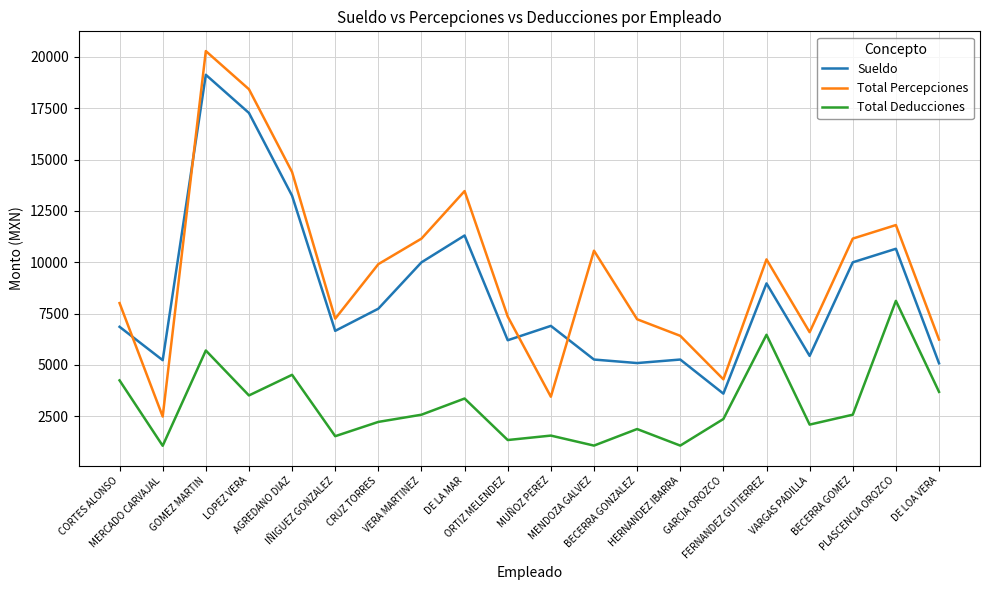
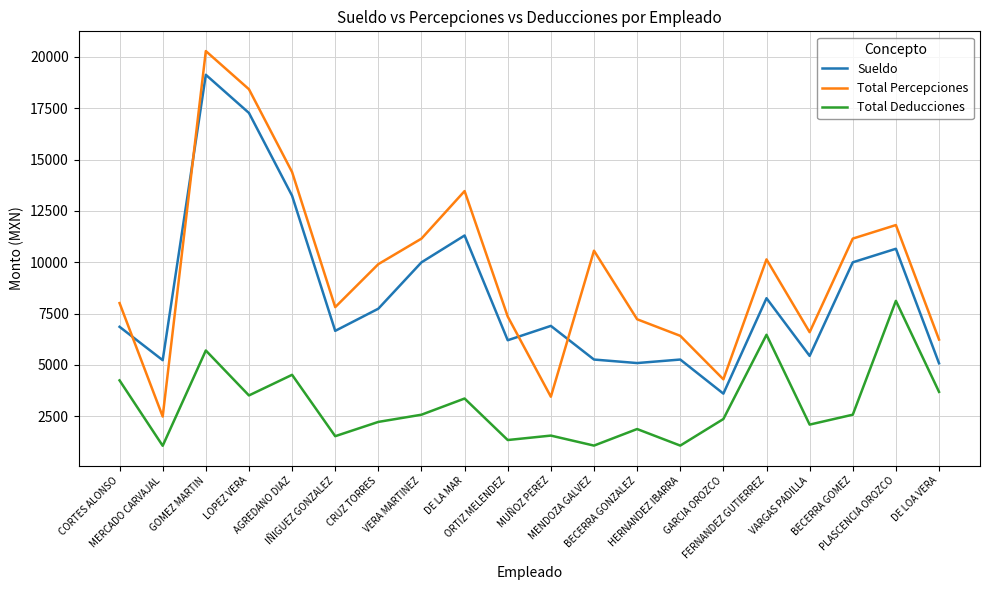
Total Percepciones, IÑIGUEZ GONZALEZ: 7300 -> 7800
Sueldo, FERNANDEZ GUTIERREZ: 9000 -> 8200
